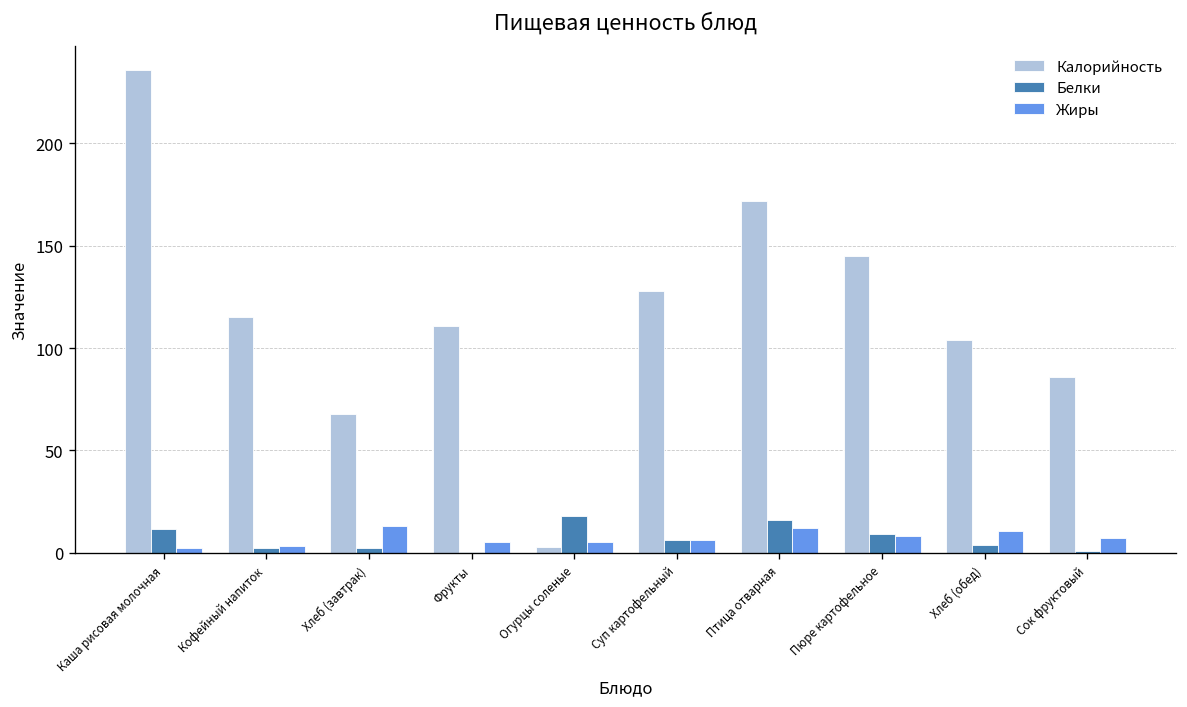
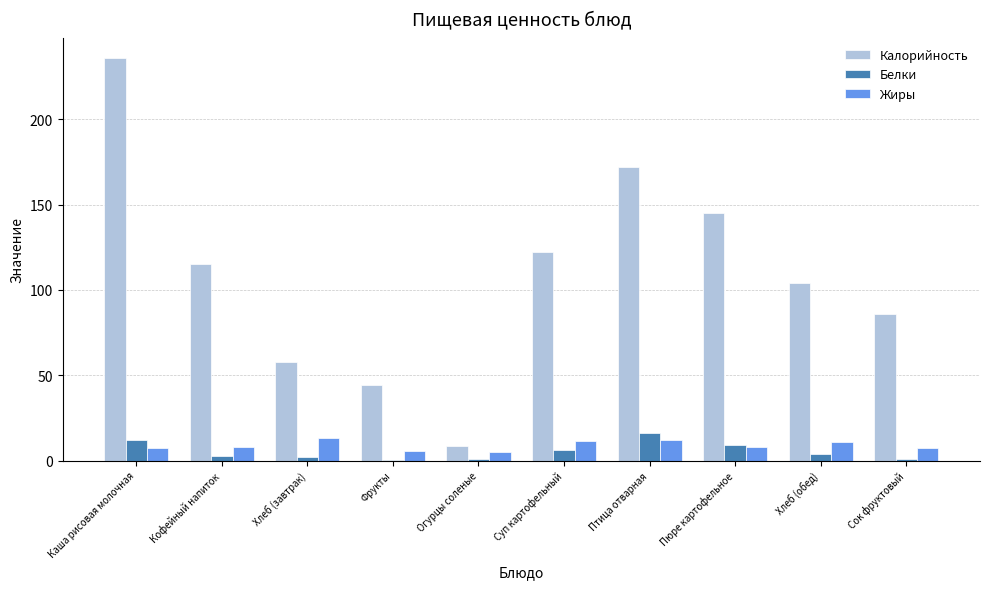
Жиры, Каша рисовая молочная: 3 -> 8
Жиры, Кофейный напиток: 3 -> 8
Калорийность, Хлеб (завтрак): 68 -> 58
Калорийность, Фрукты: 111 -> 44
Калорийность, Огурцы соленые: 3 -> 9
Белки, Огурцы соленые: 18 -> 1
Калорийность, Суп картофельный: 128 -> 122
Жиры, Суп картофельный: 6 -> 11
